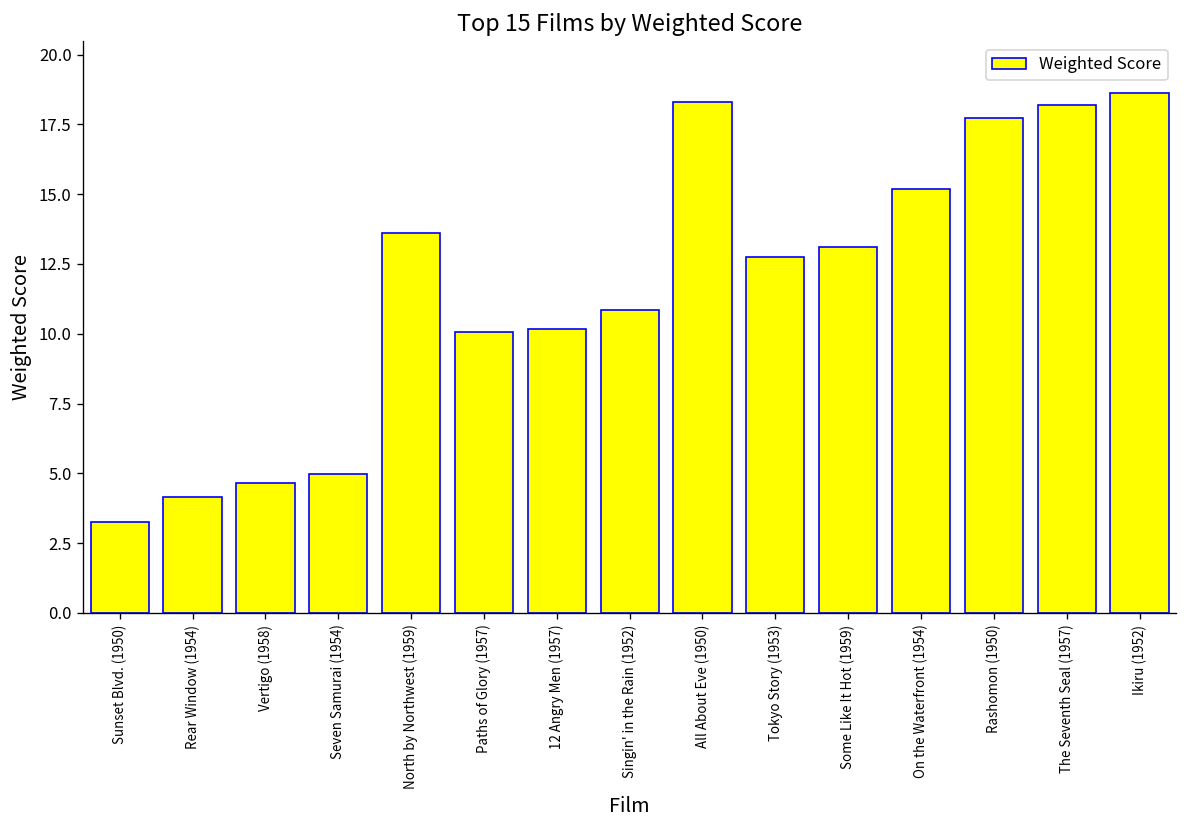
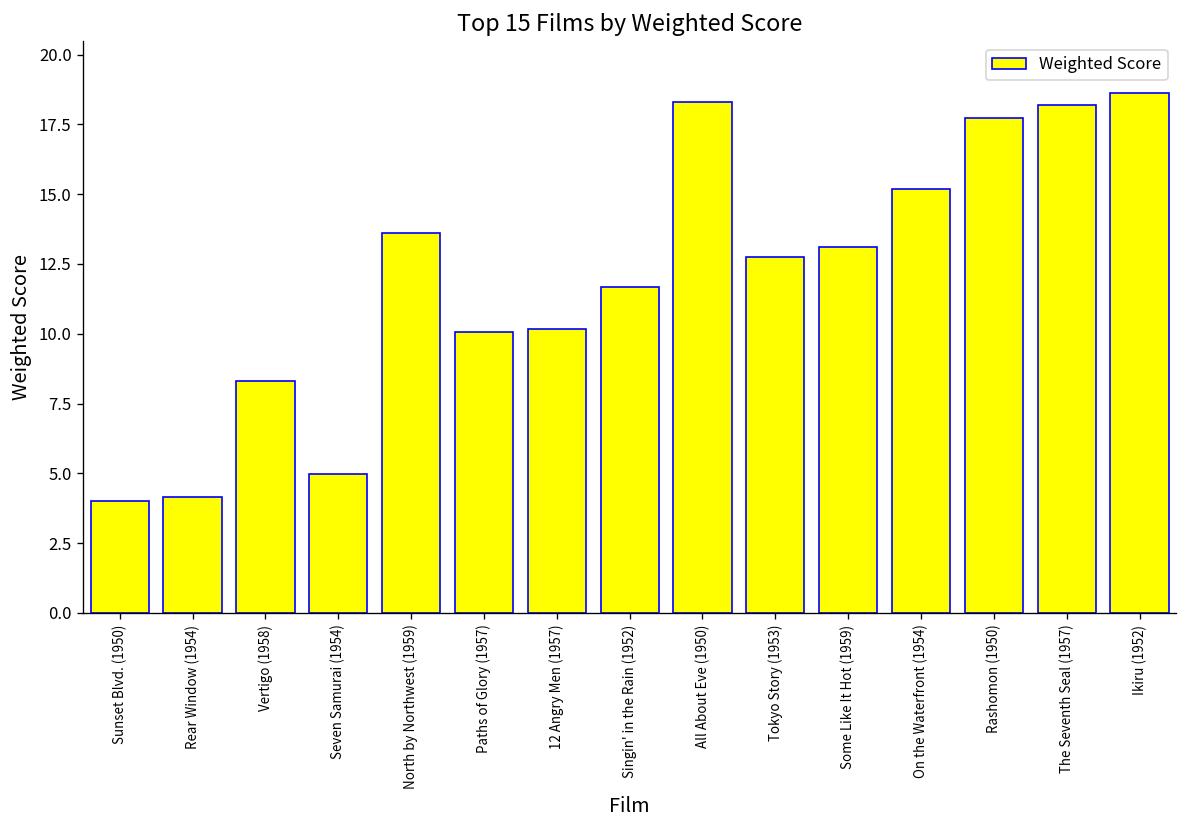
Sunset Blvd. (1950): 3.2 -> 4.0
Vertigo (1958): 4.6 -> 8.3
Singin' in the Rain (1952): 10.8 -> 11.7
